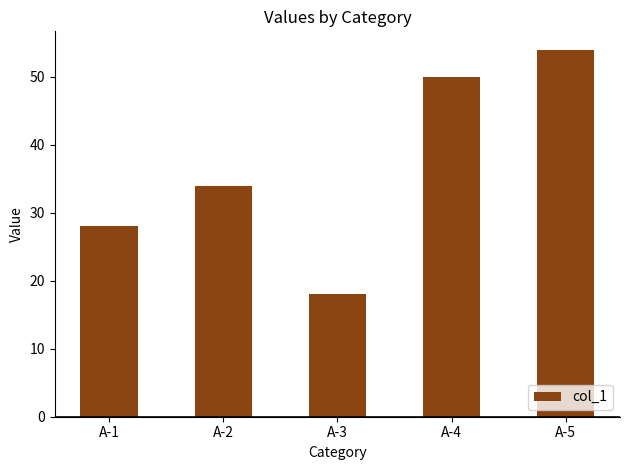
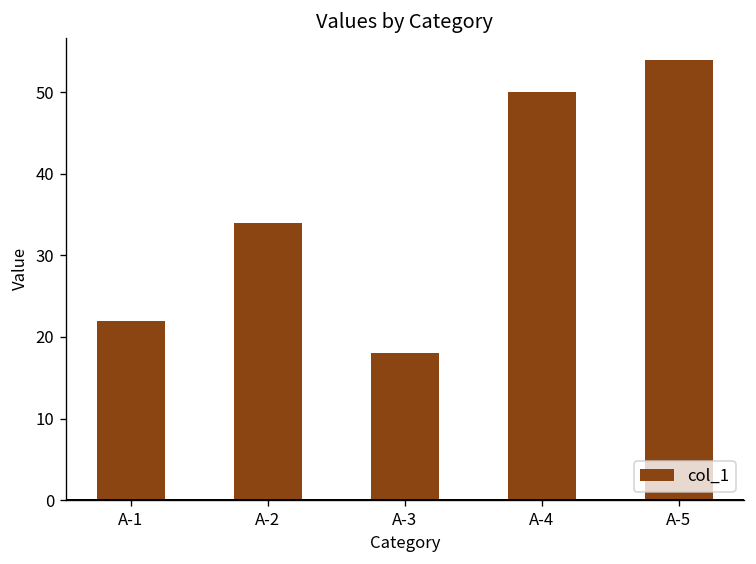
A-1: 28 -> 22
